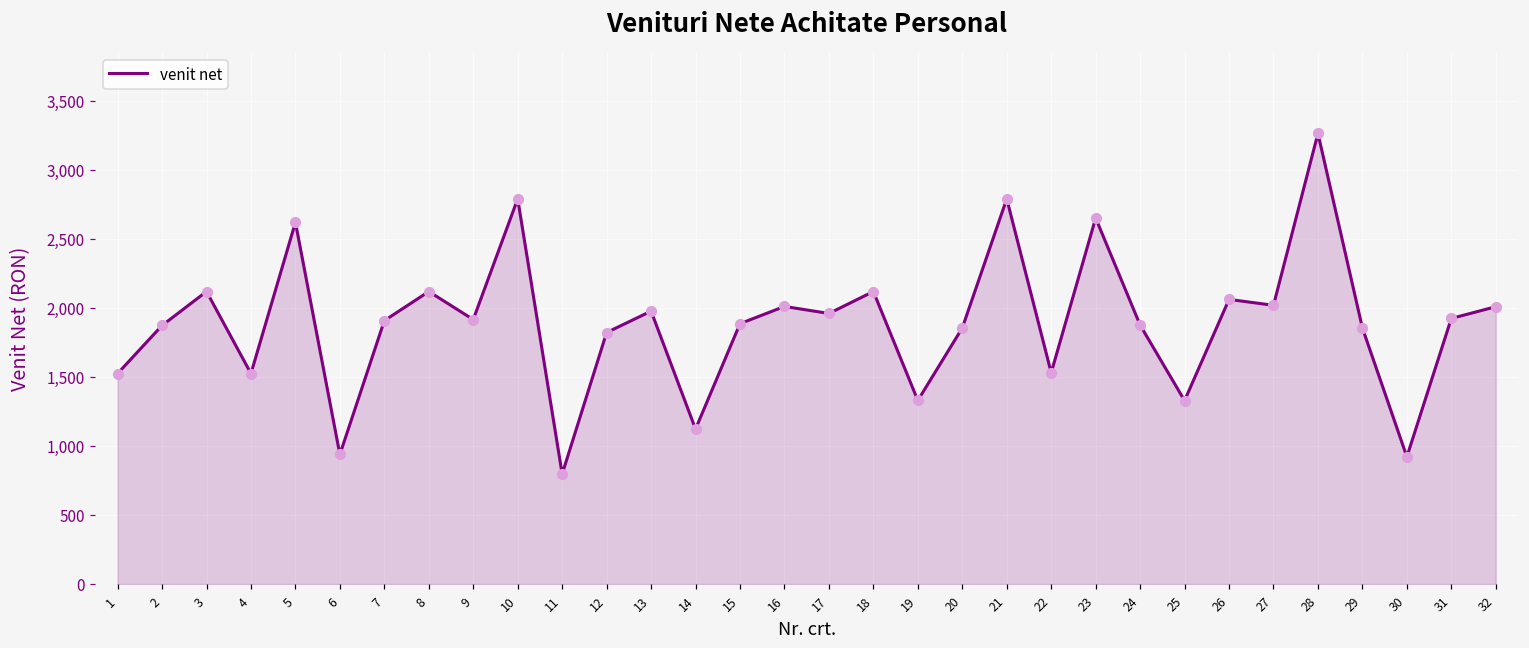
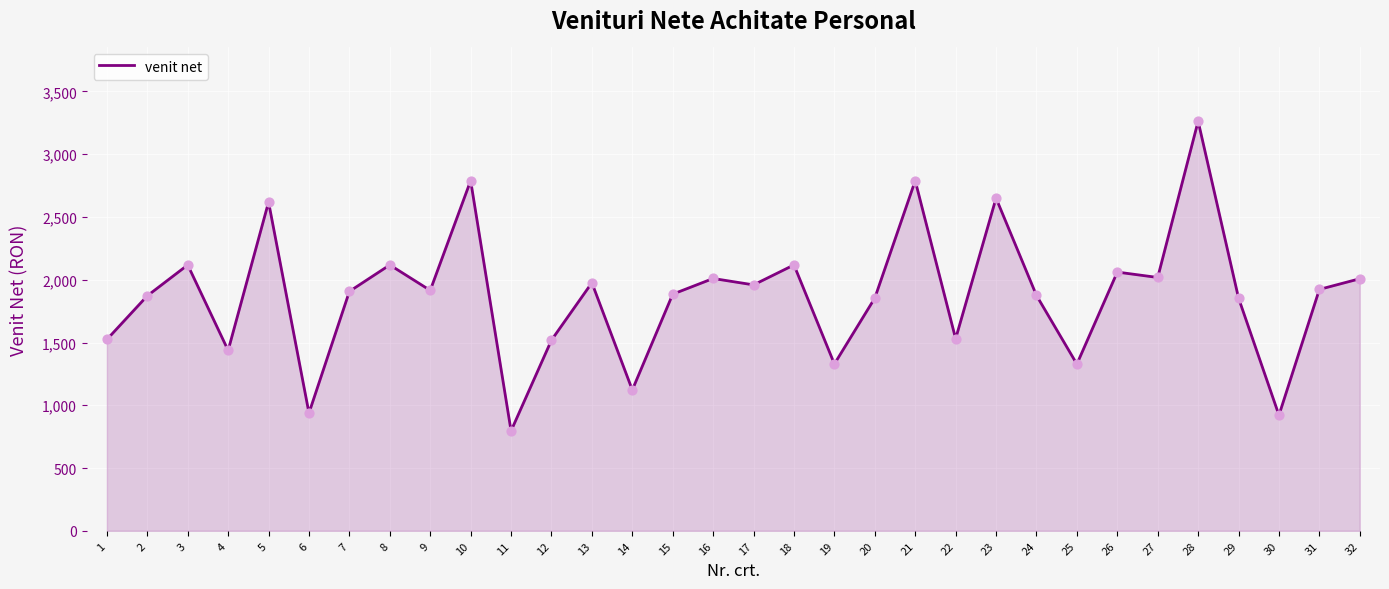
4: 1,520 -> 1,440
12: 1,820 -> 1,520
